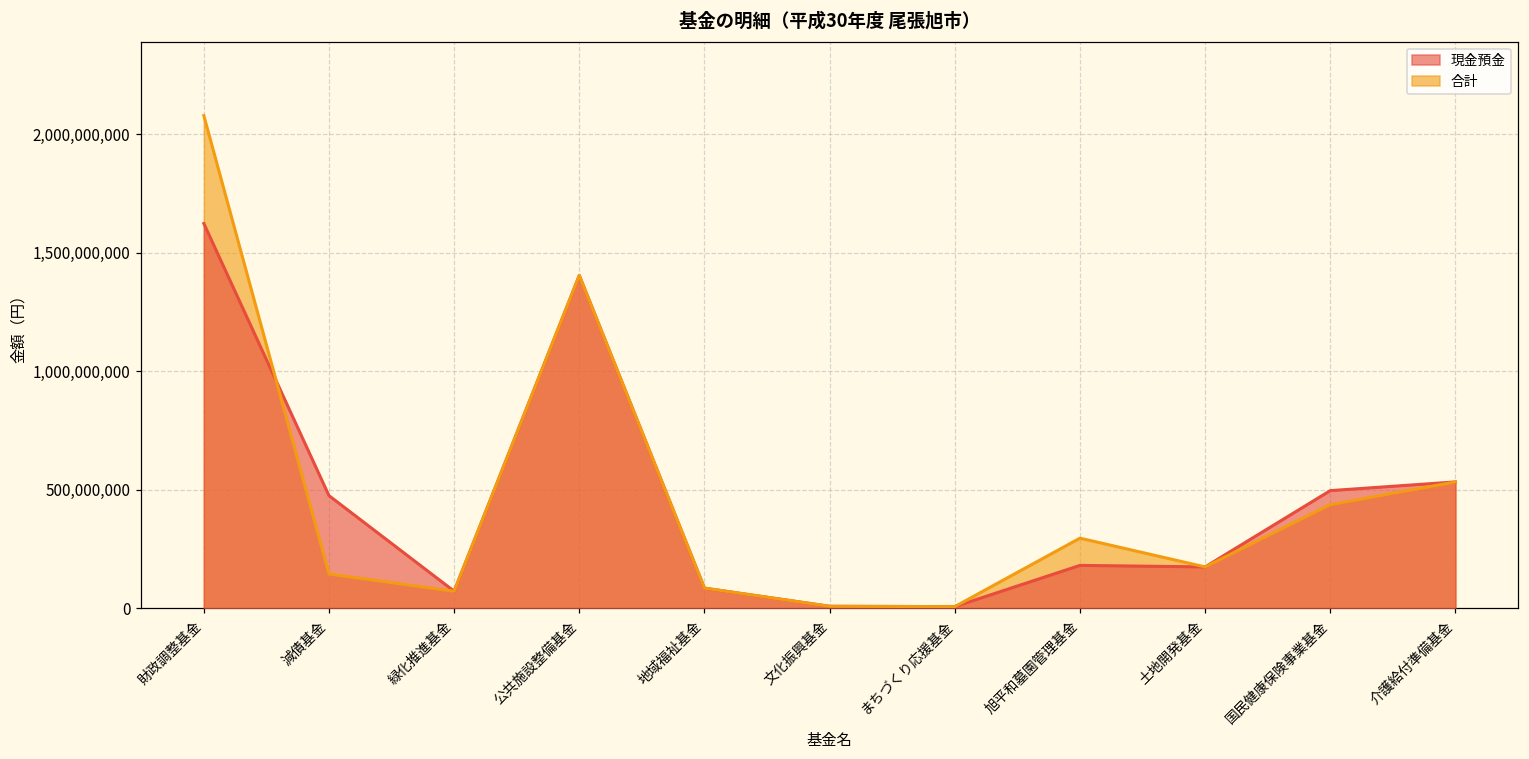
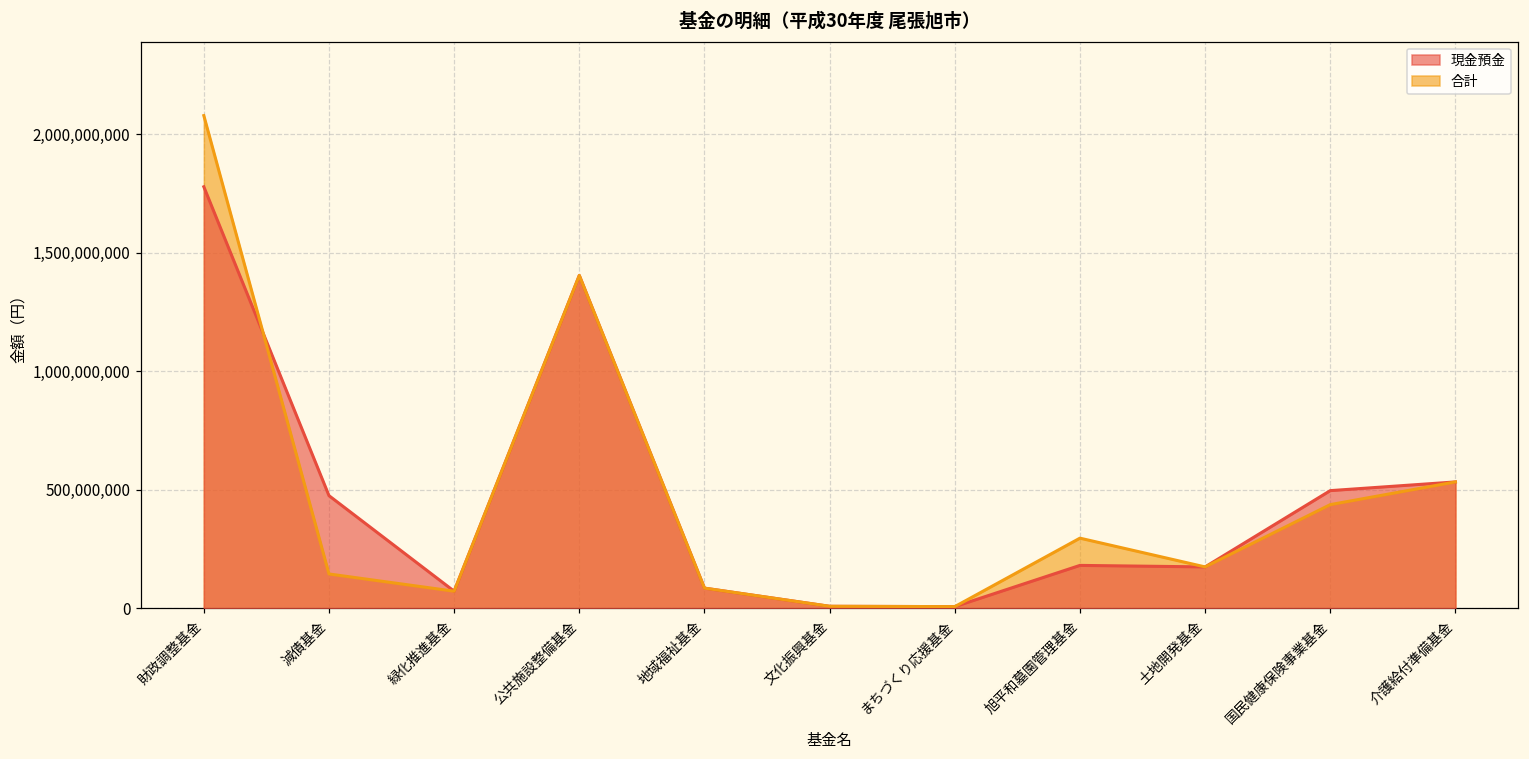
現金預金, 財政調整基金: 1,620,000,000 -> 1,780,000,000
